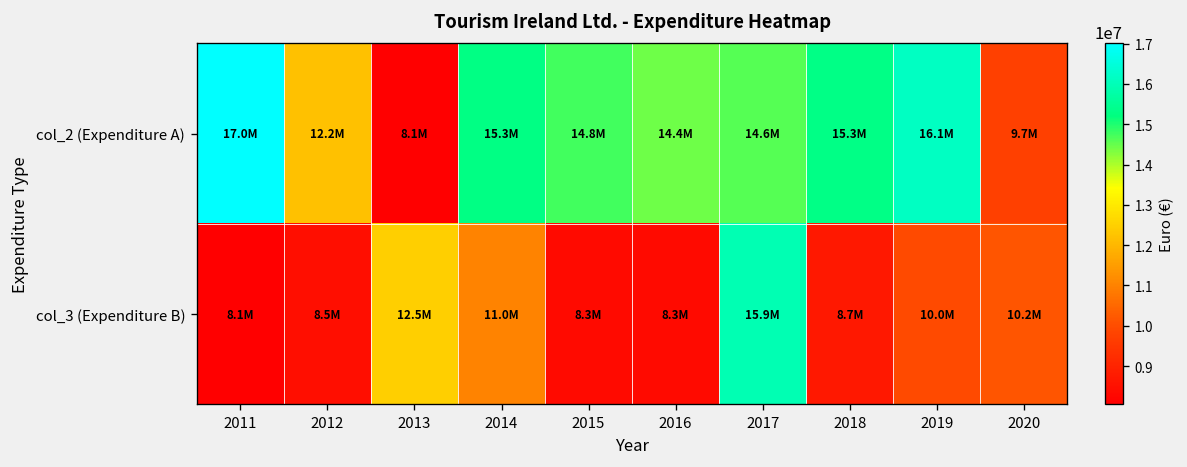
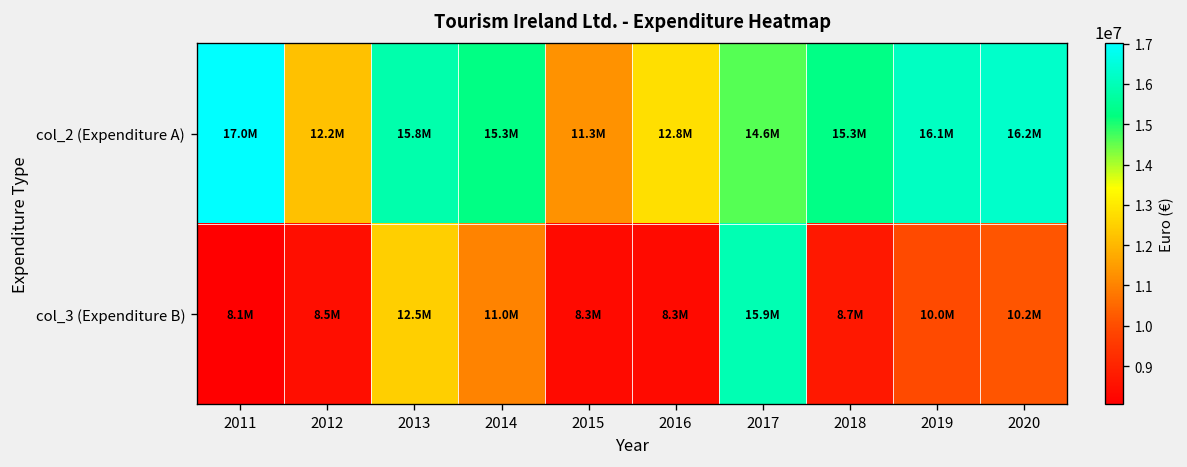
col_2 (Expenditure A), 2013: 8.1M -> 15.8M
col_2 (Expenditure A), 2015: 14.8M -> 11.3M
col_2 (Expenditure A), 2016: 14.4M -> 12.8M
col_2 (Expenditure A), 2020: 9.7M -> 16.2M
